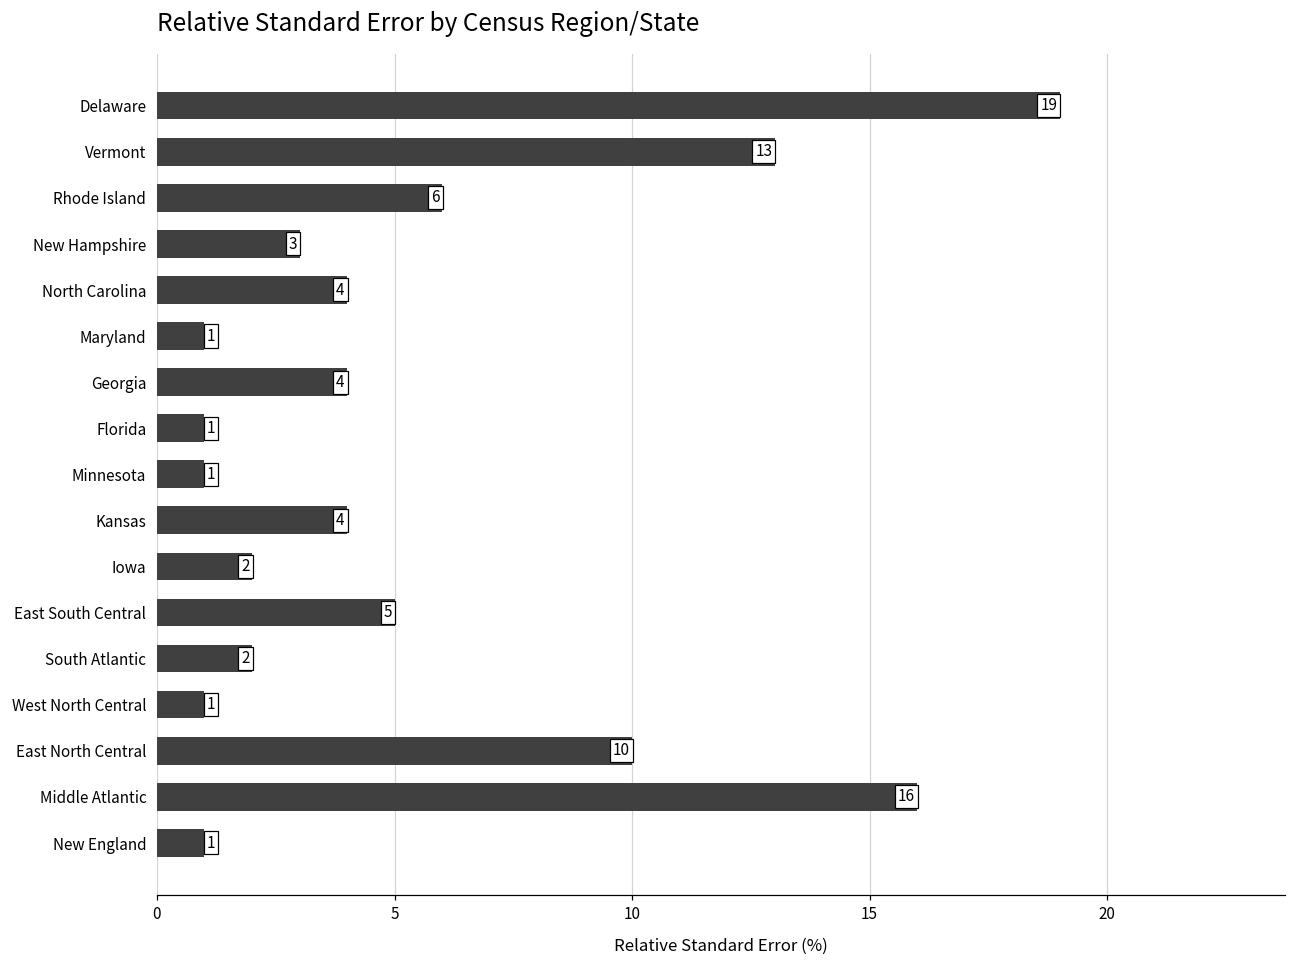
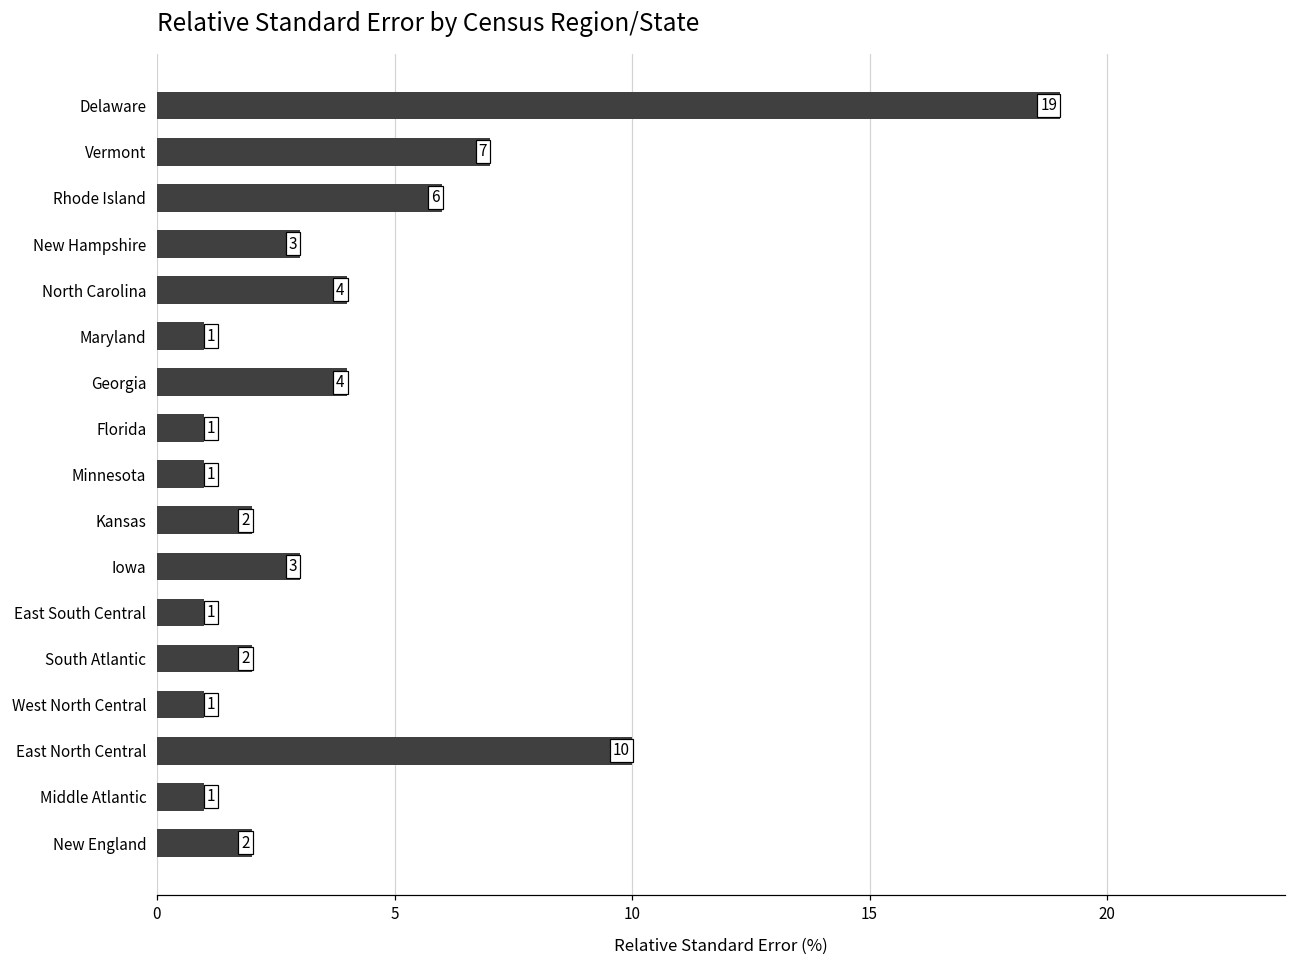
Vermont: 13 -> 7
Kansas: 4 -> 2
Iowa: 2 -> 3
East South Central: 5 -> 1
Middle Atlantic: 16 -> 1
New England: 1 -> 2
